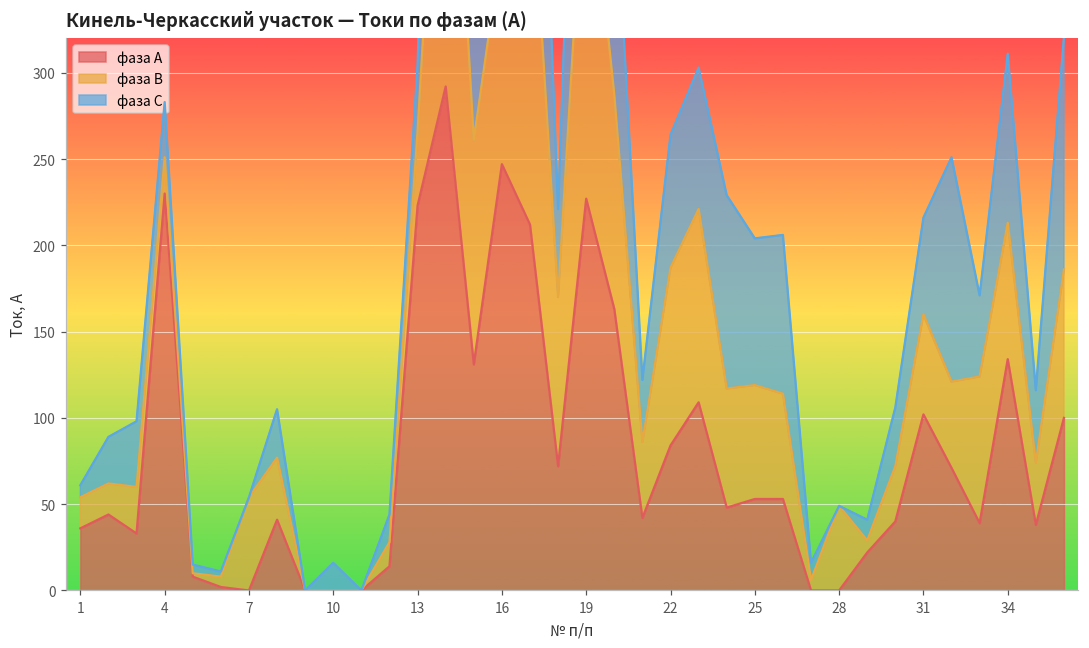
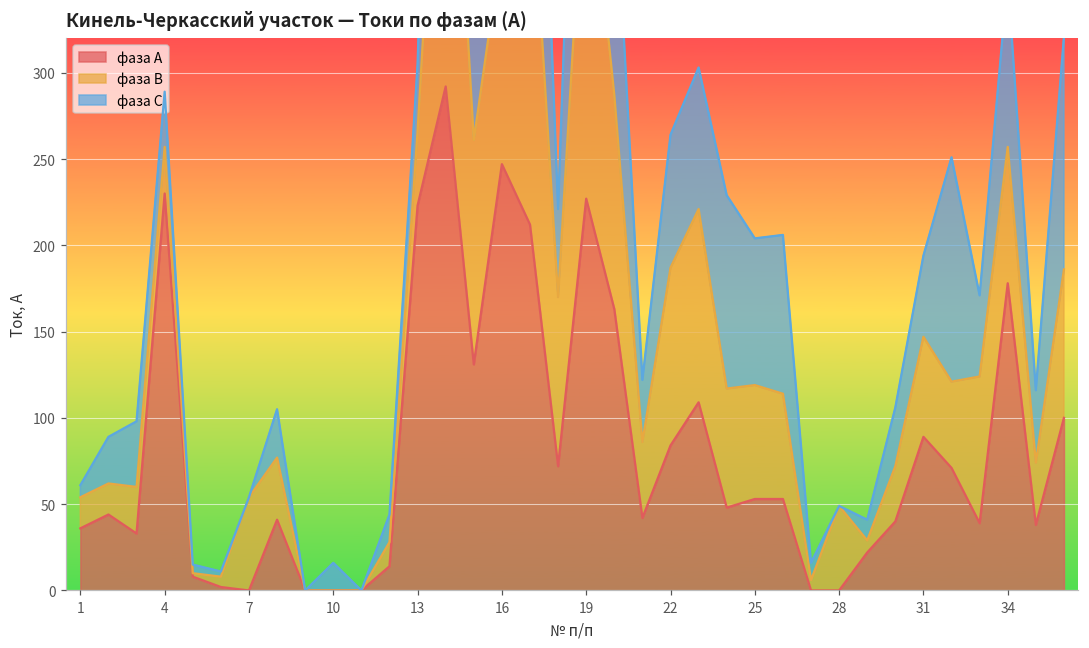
фаза В, 4: 21 -> 27
фаза А, 31: 102 -> 89
фаза С, 31: 56 -> 47
фаза А, 34: 134 -> 178
